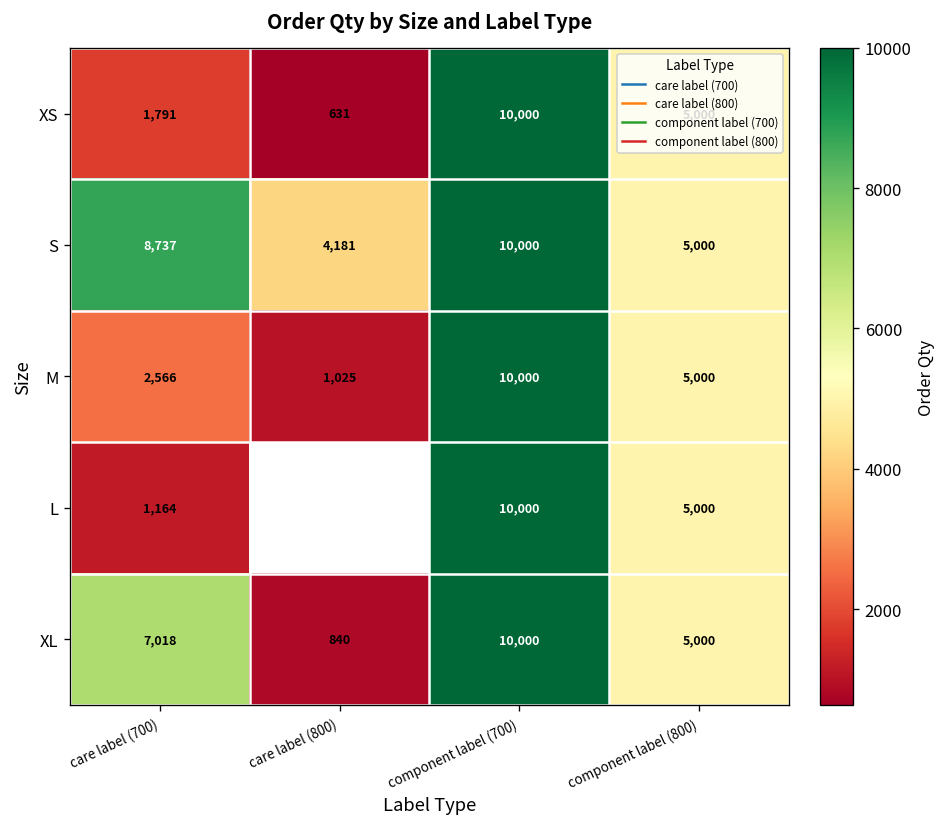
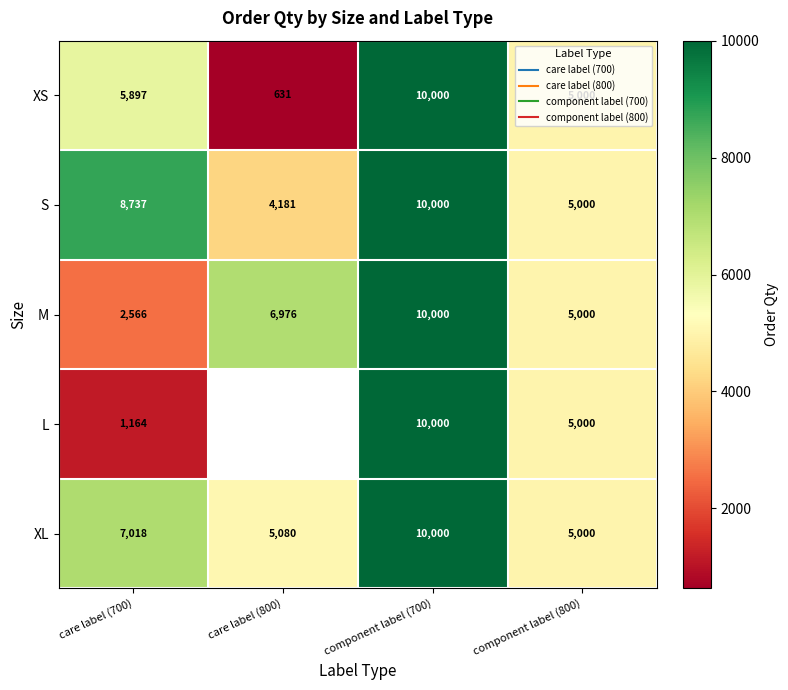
XS, care label (700): 1,791 -> 5,897
M, care label (800): 1,025 -> 6,976
XL, care label (800): 840 -> 5,080
